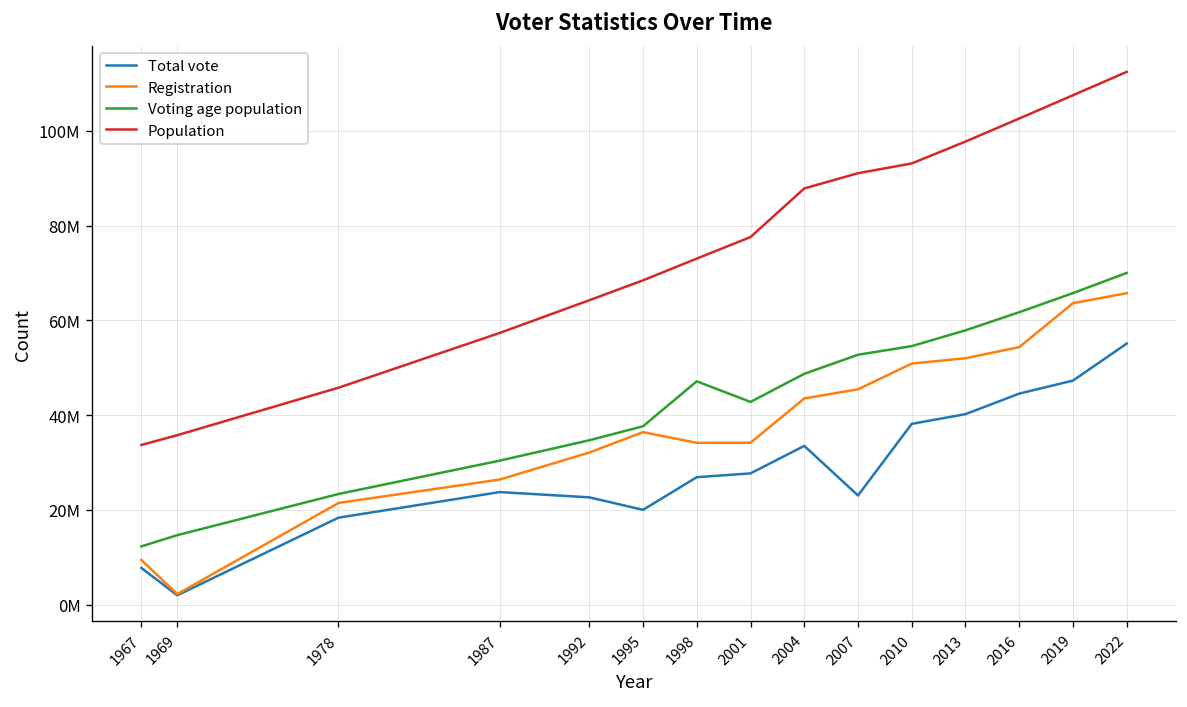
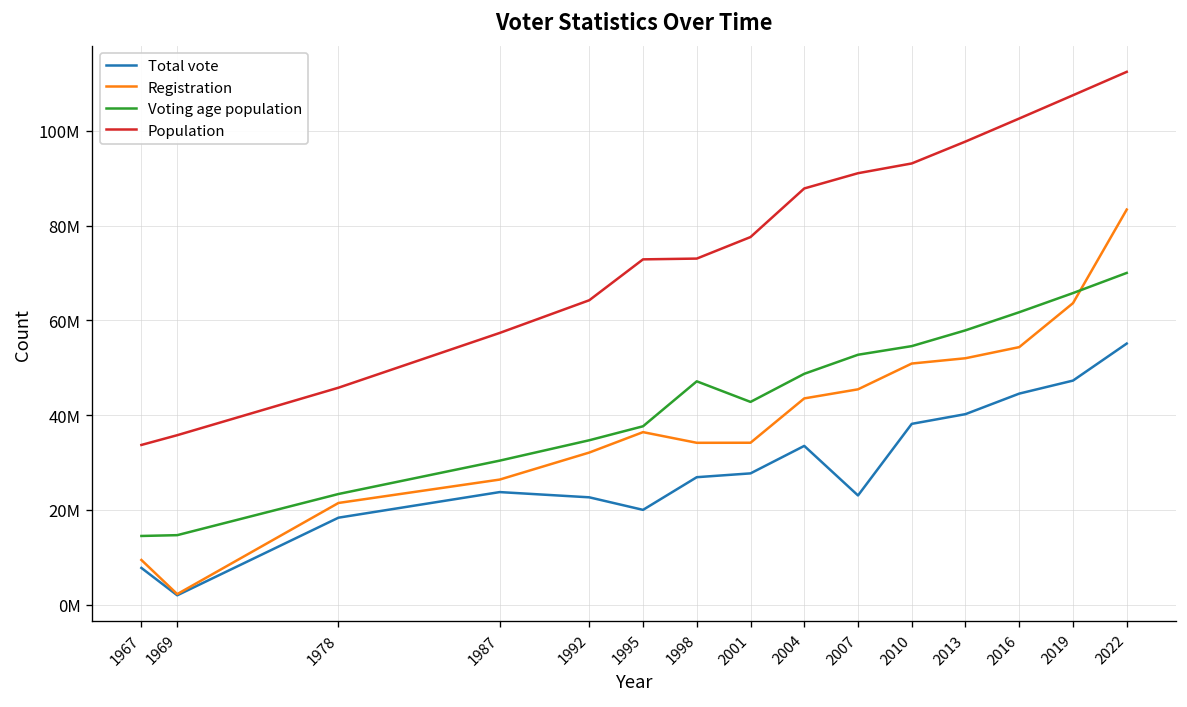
Voting age population, 1967: 12000000 -> 14000000
Population, 1995: 68000000 -> 73000000
Registration, 2022: 66000000 -> 83000000
